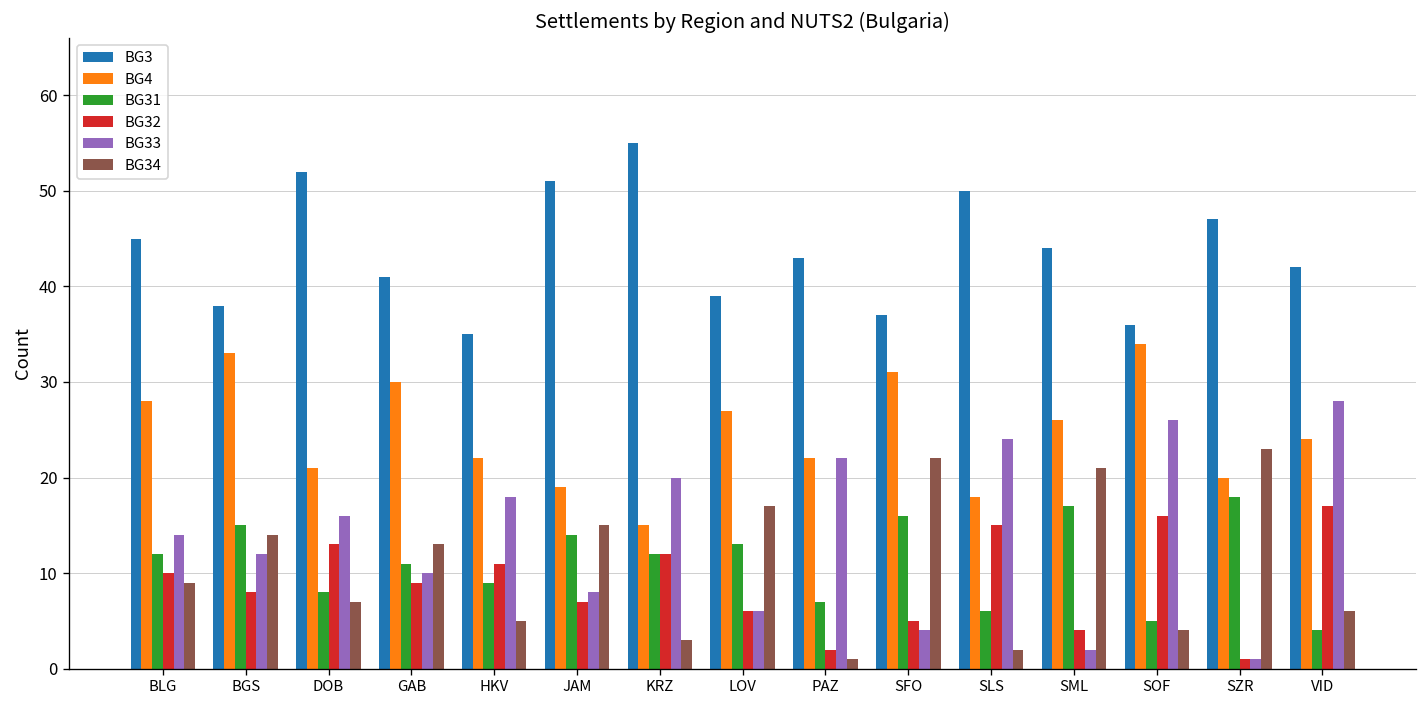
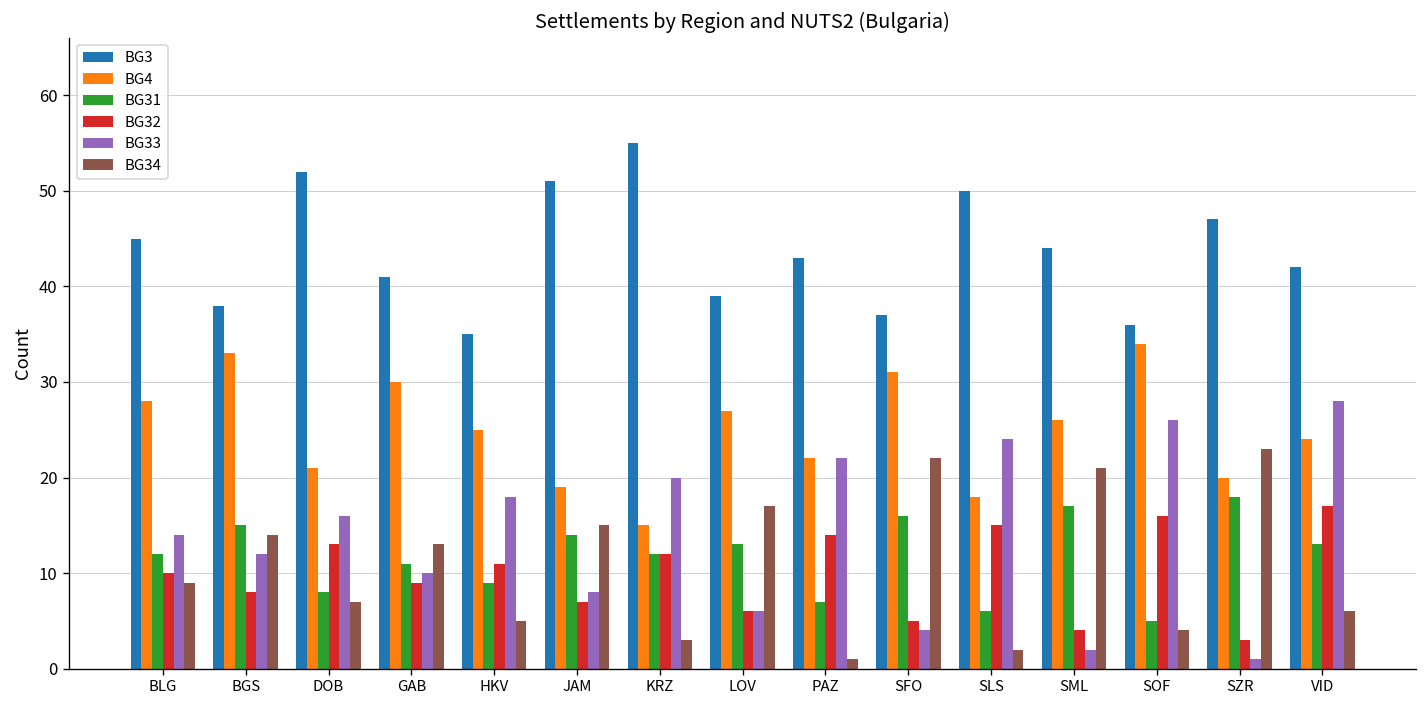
BG4, HKV: 22 -> 25
BG32, PAZ: 2 -> 14
BG32, SZR: 1 -> 3
BG31, VID: 4 -> 13
